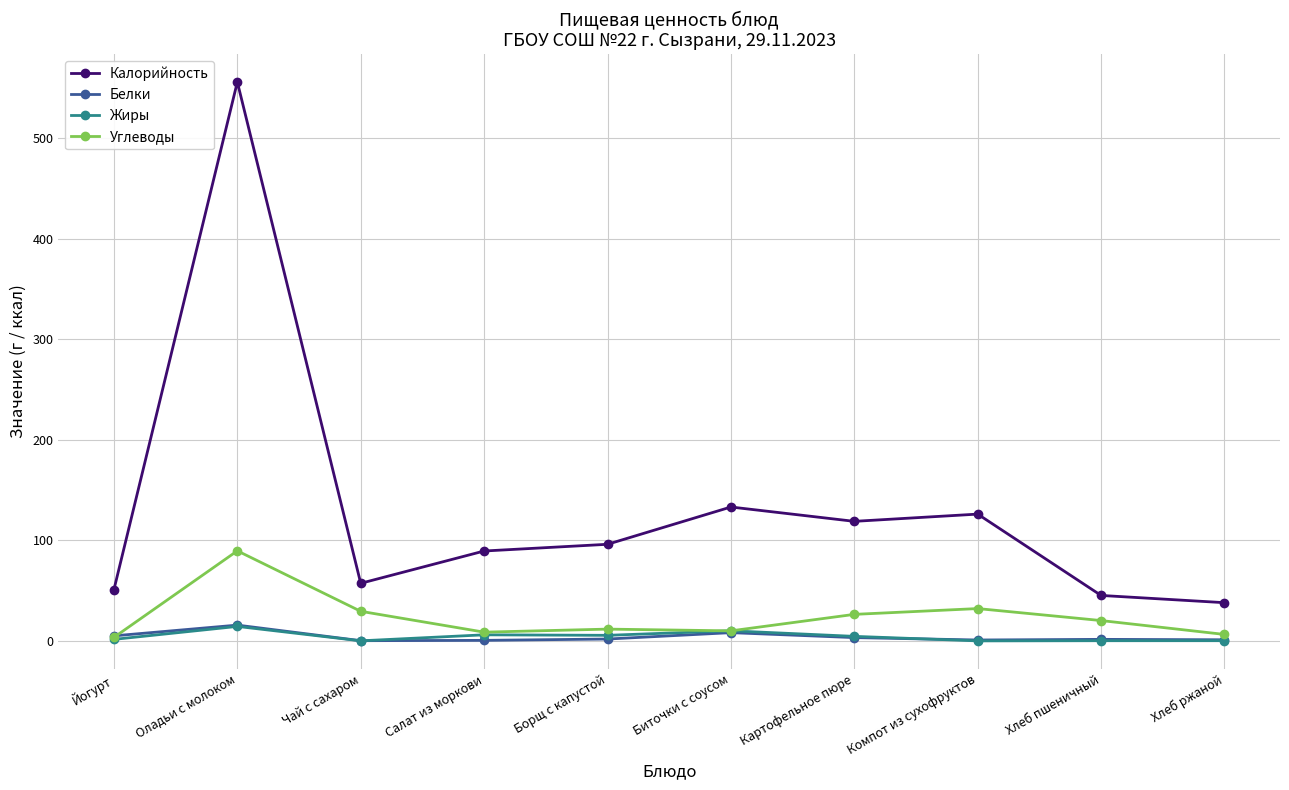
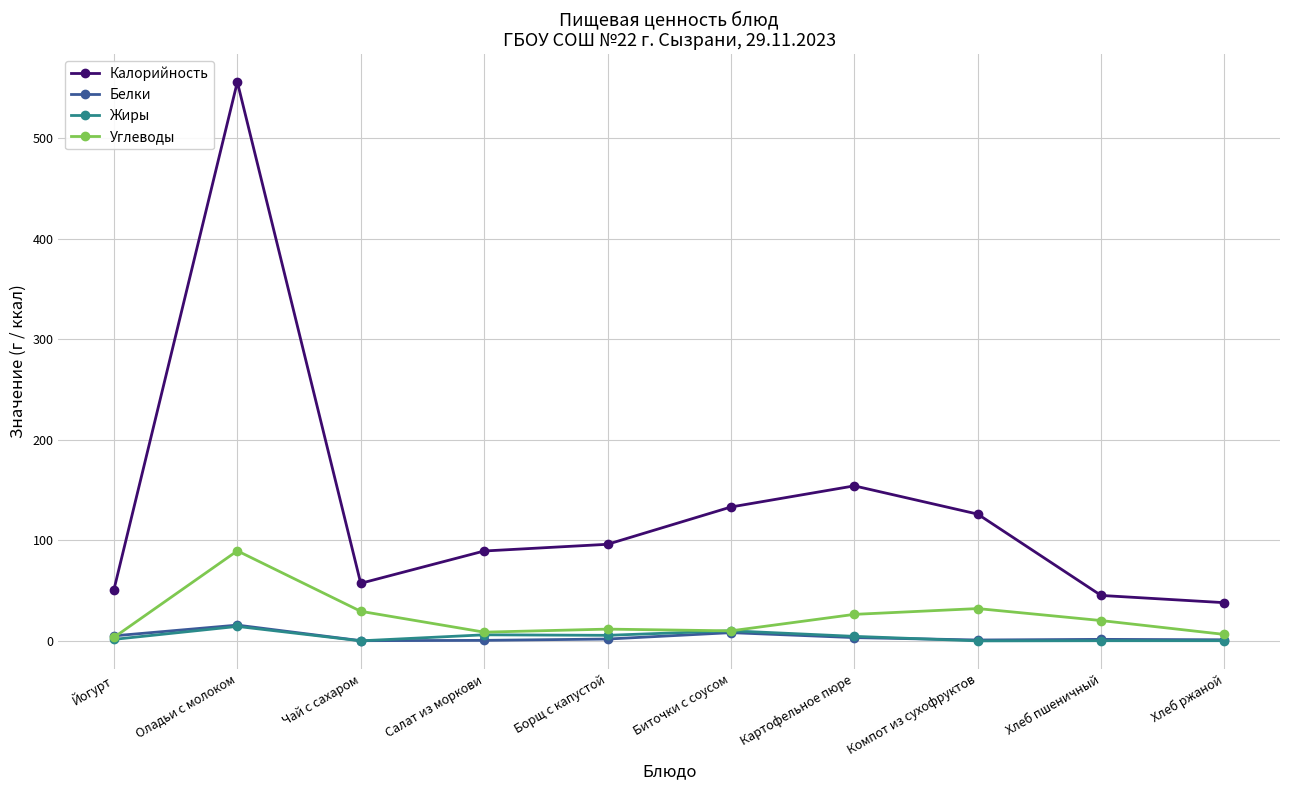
Калорийность, Картофельное пюре: 119 -> 154
